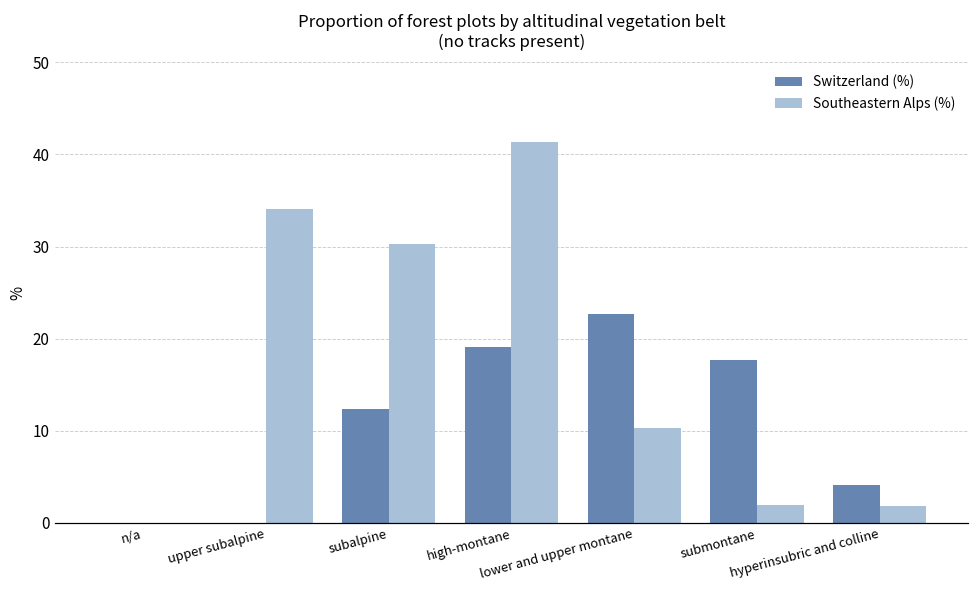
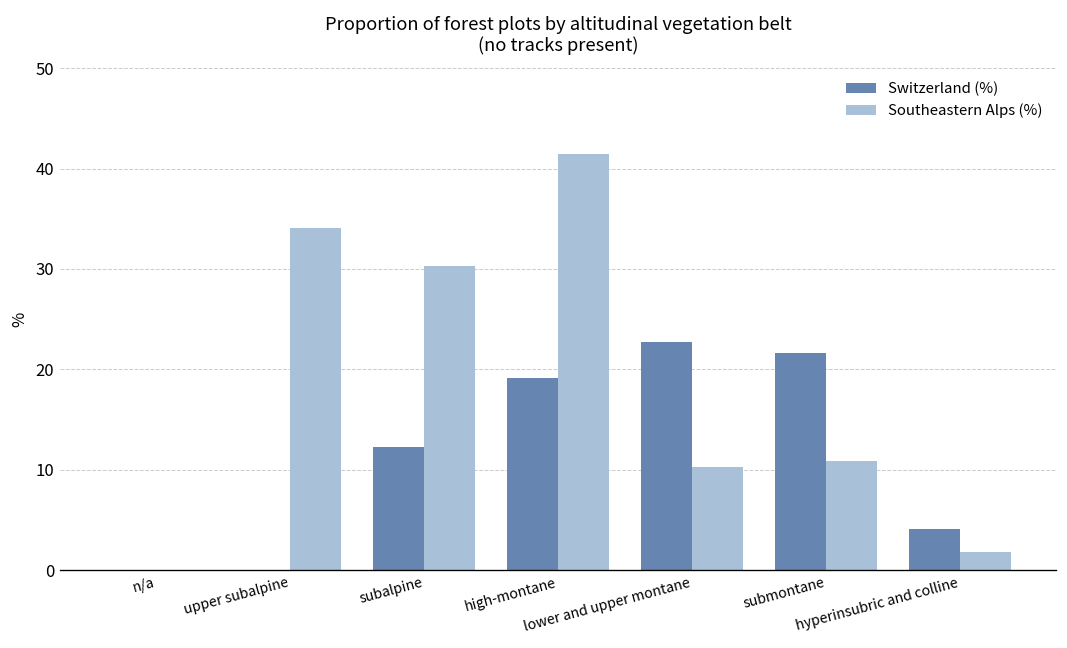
Switzerland (%), submontane: 18 -> 22
Southeastern Alps (%), submontane: 2 -> 11
